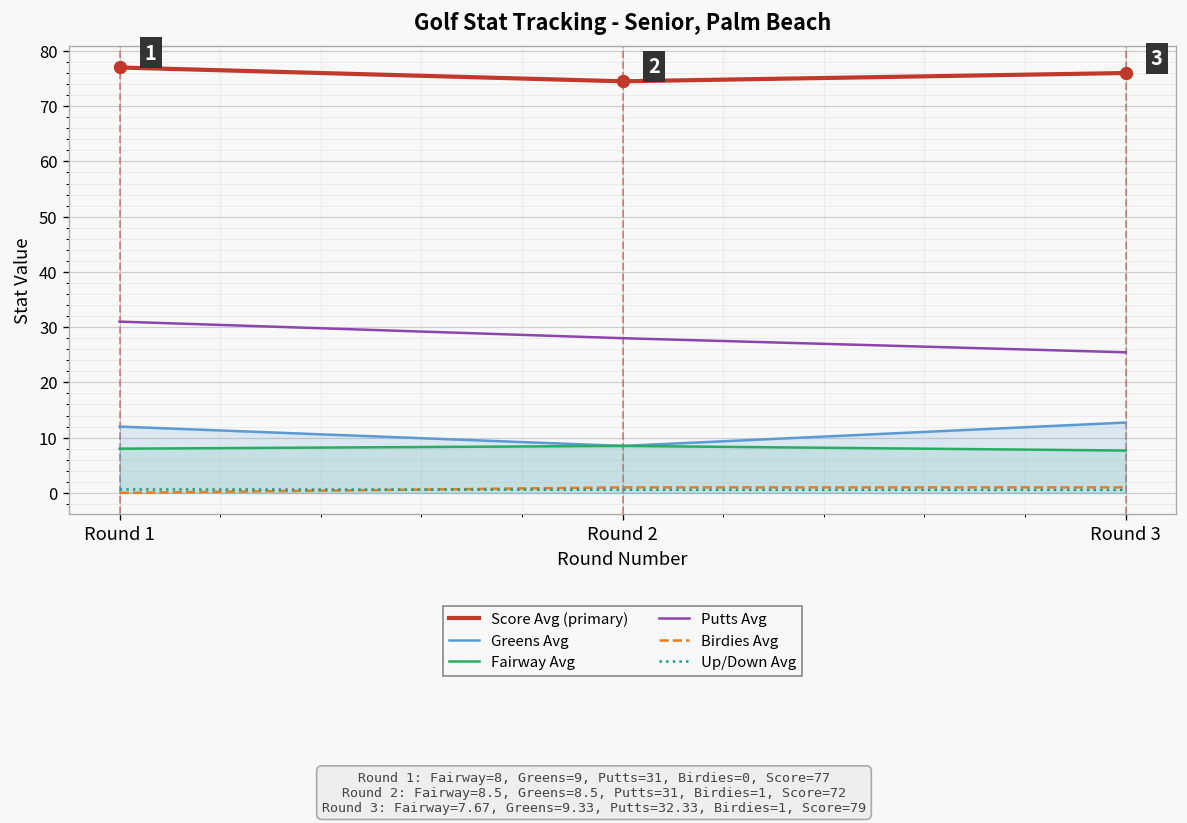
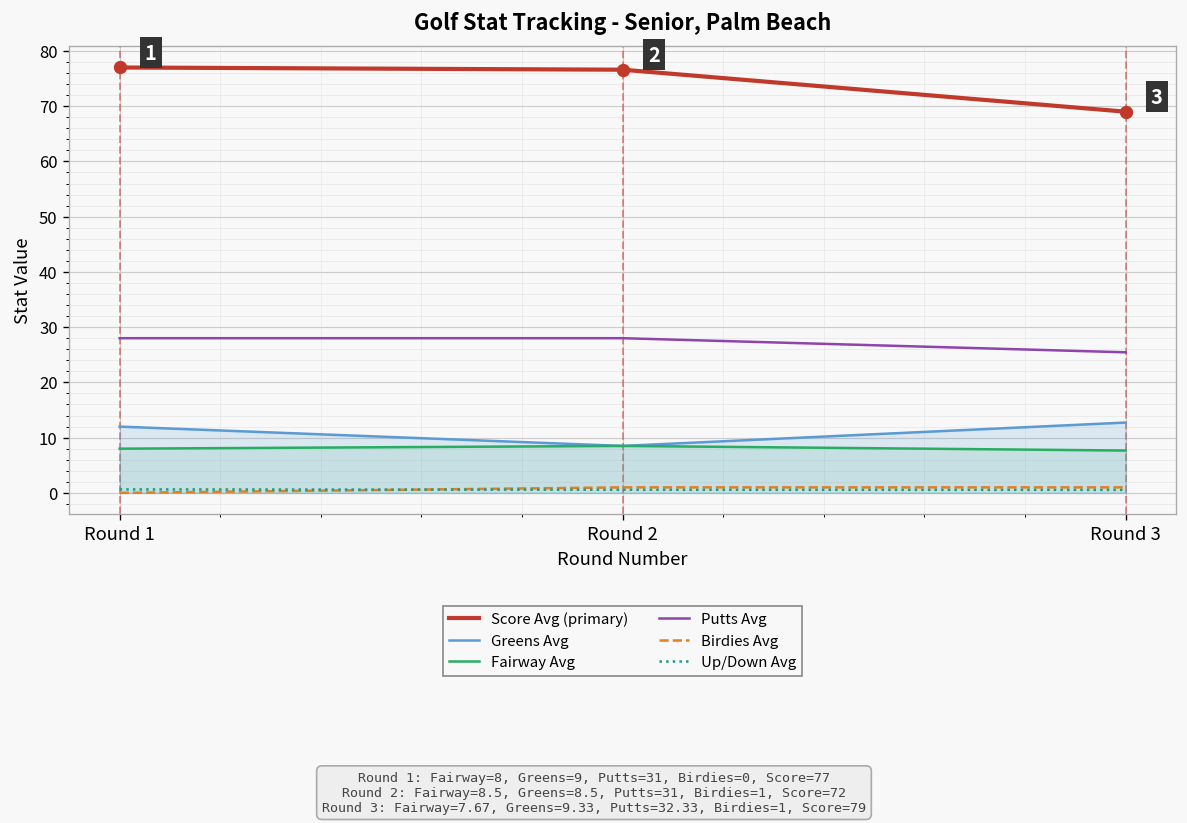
Putts Avg, Round 1: 31 -> 28
Score Avg (primary), Round 2: 75 -> 77
Score Avg (primary), Round 3: 76 -> 69
